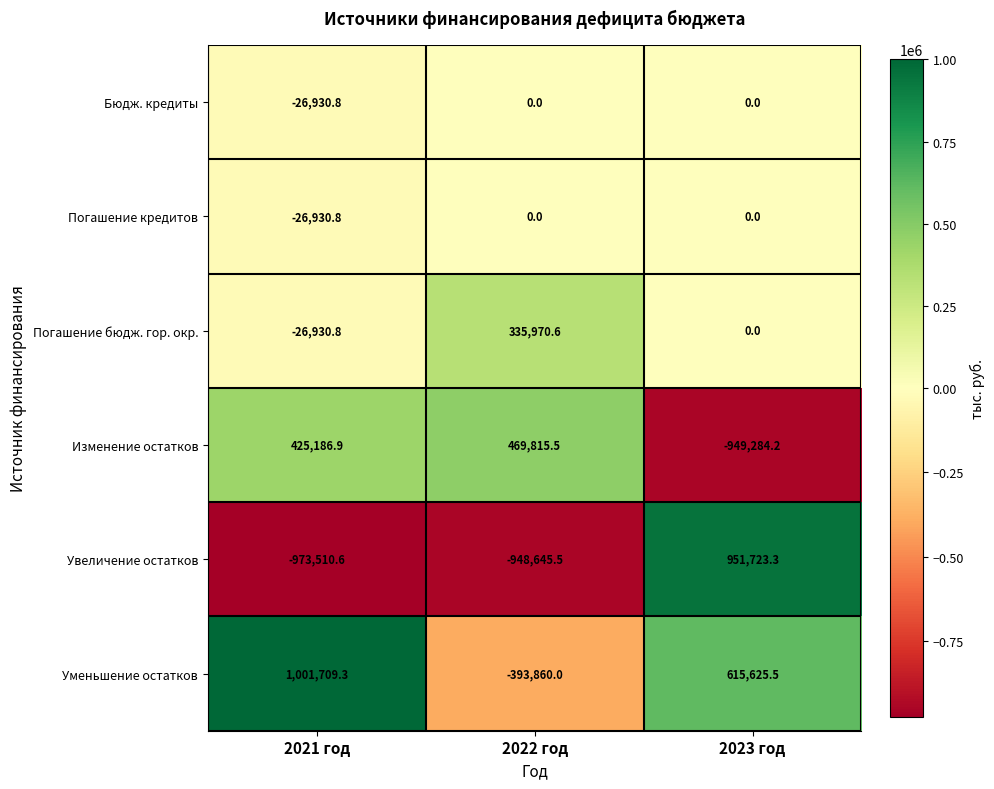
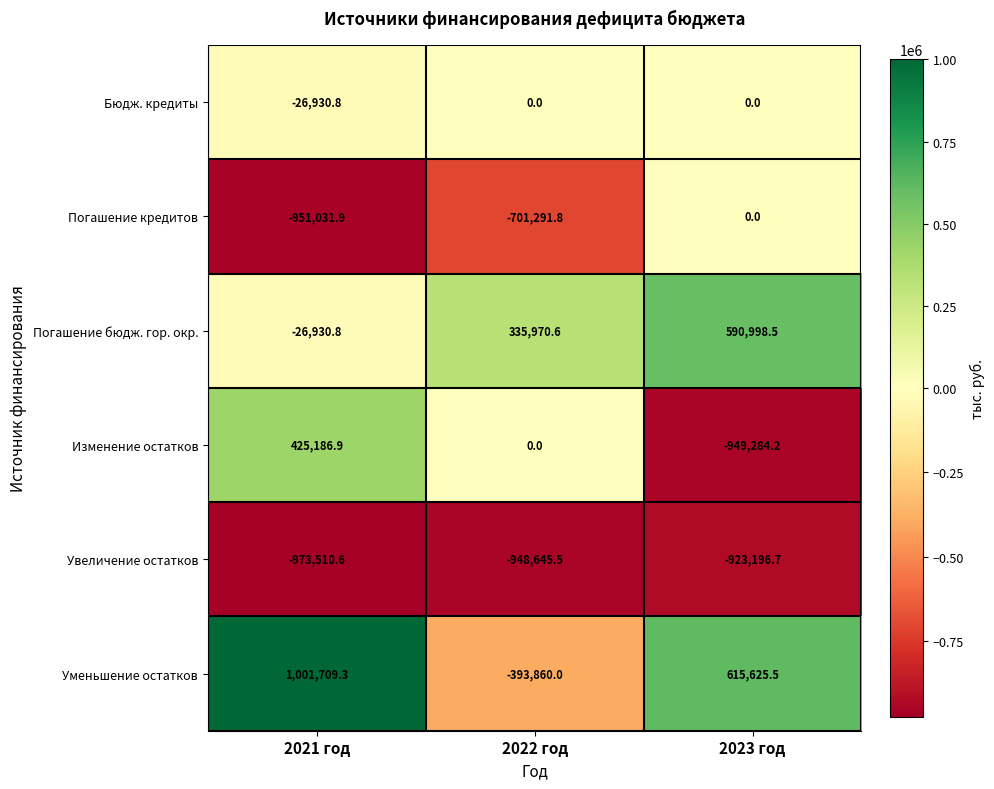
Погашение кредитов, 2021 год: -26,930.8 -> -951,031.9
Погашение кредитов, 2022 год: 0.0 -> -701,291.8
Погашение бюдж. гор. окр., 2023 год: 0.0 -> 590,998.5
Изменение остатков, 2022 год: 469,815.5 -> 0.0
Увеличение остатков, 2023 год: 951,723.3 -> -923,196.7
